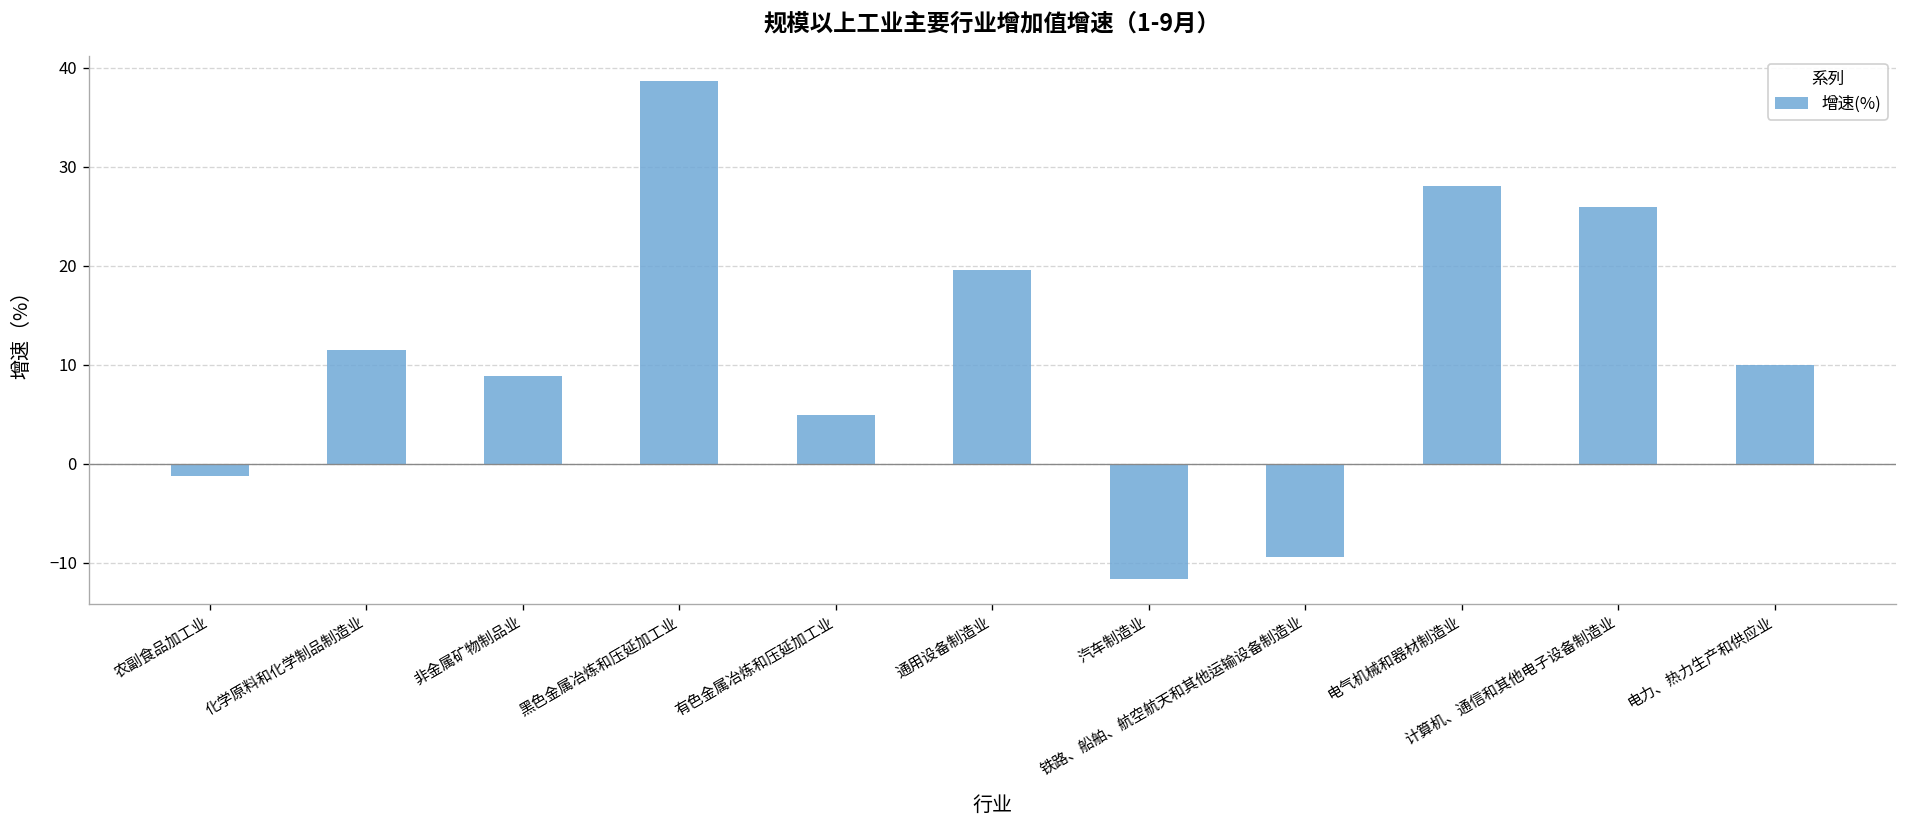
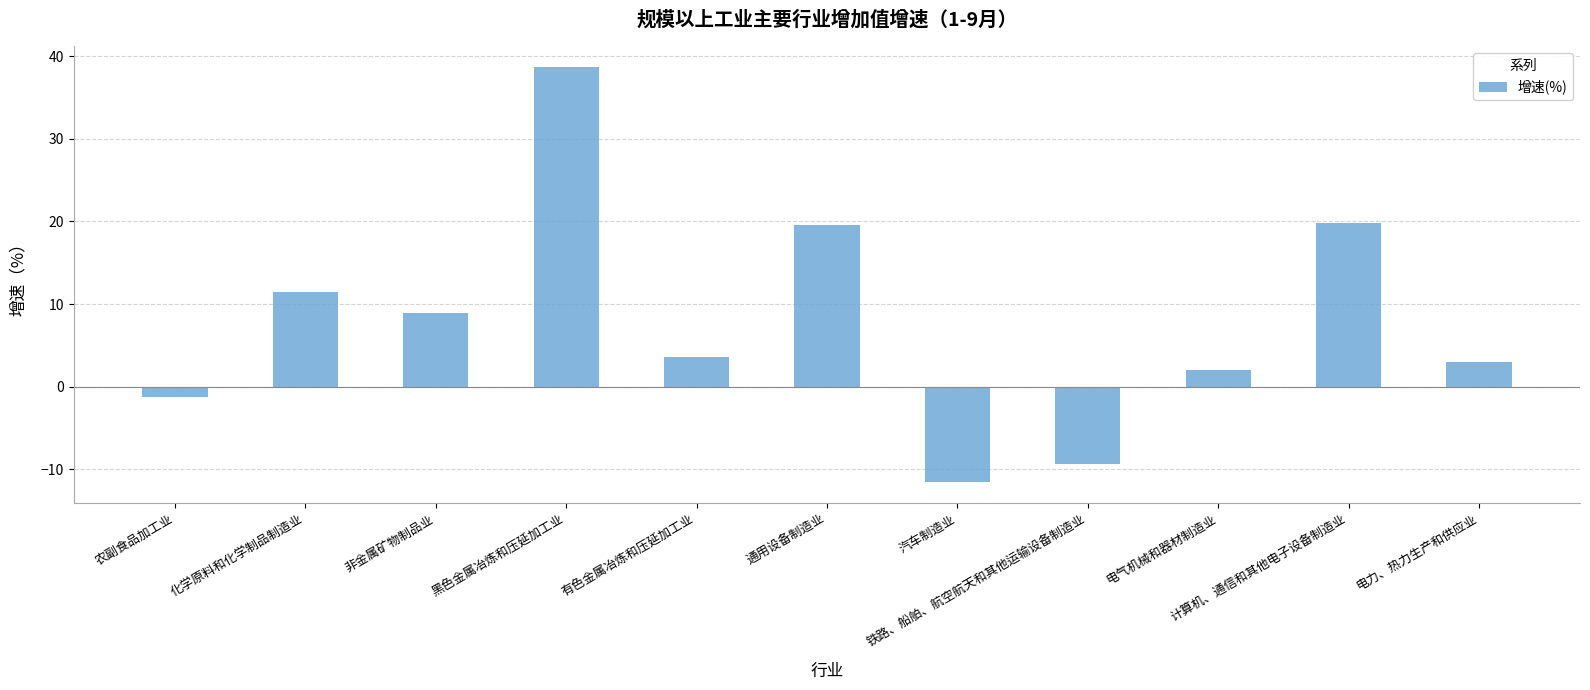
有色金属冶炼和压延加工业: 5 -> 4
电气机械和器材制造业: 28 -> 2
计算机、通信和其他电子设备制造业: 26 -> 20
电力、热力生产和供应业: 10 -> 3
